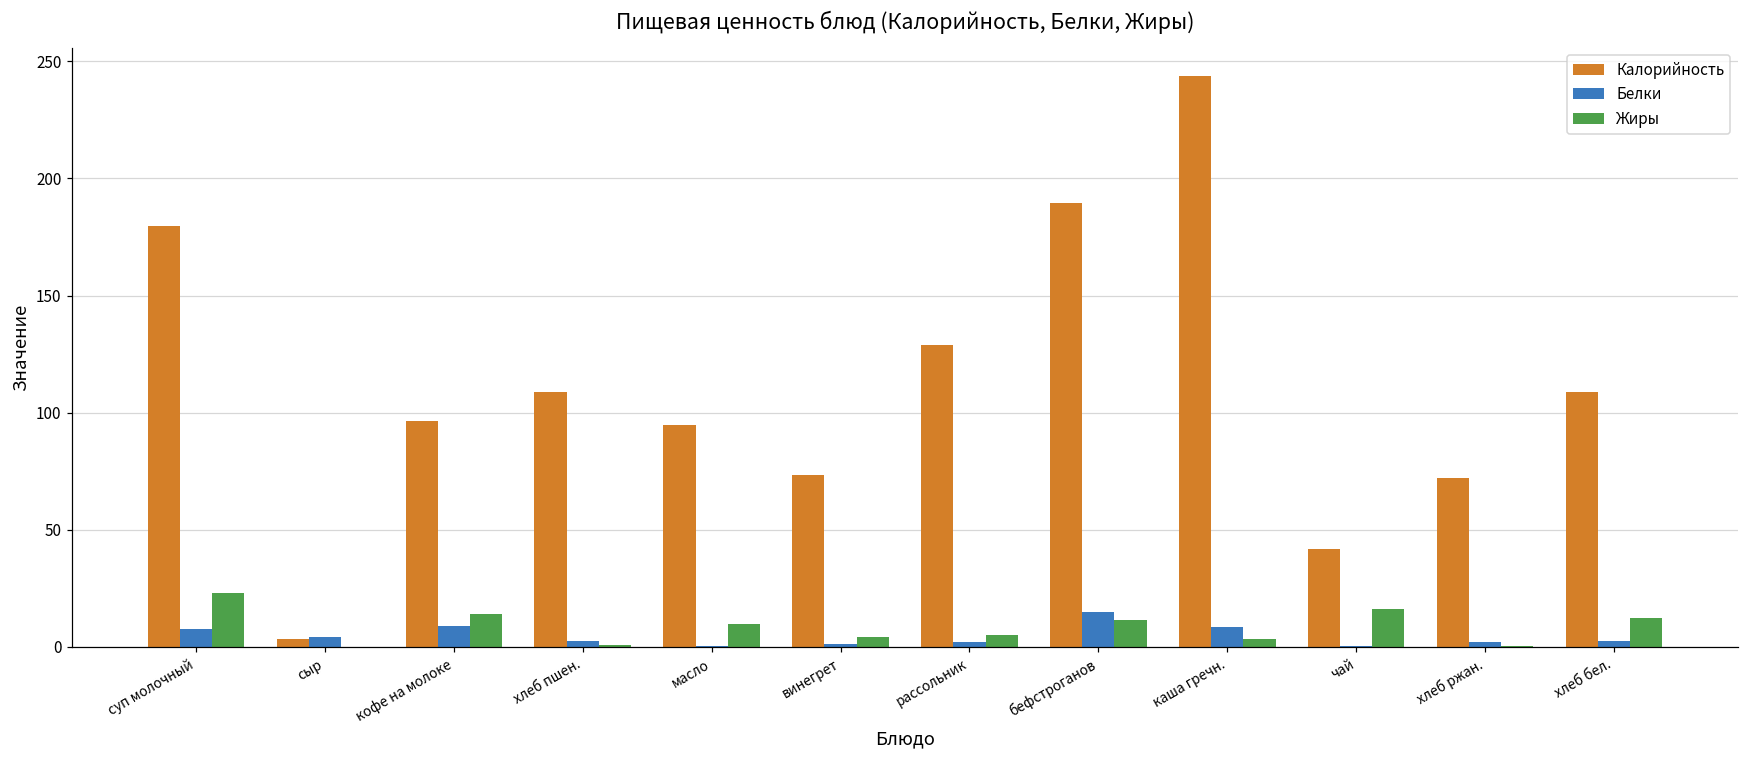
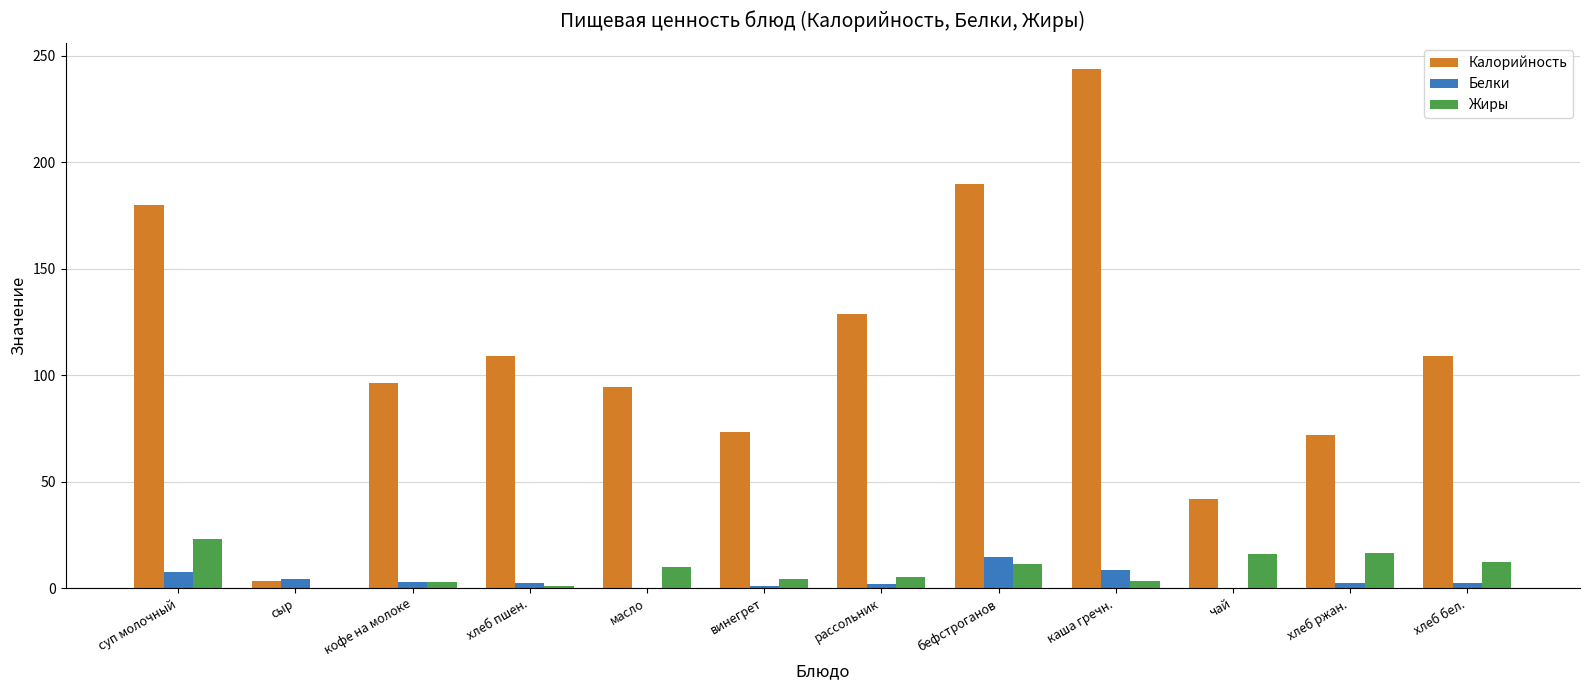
Белки, кофе на молоке: 9 -> 3
Жиры, кофе на молоке: 14 -> 3
Жиры, хлеб ржан.: 0 -> 17
